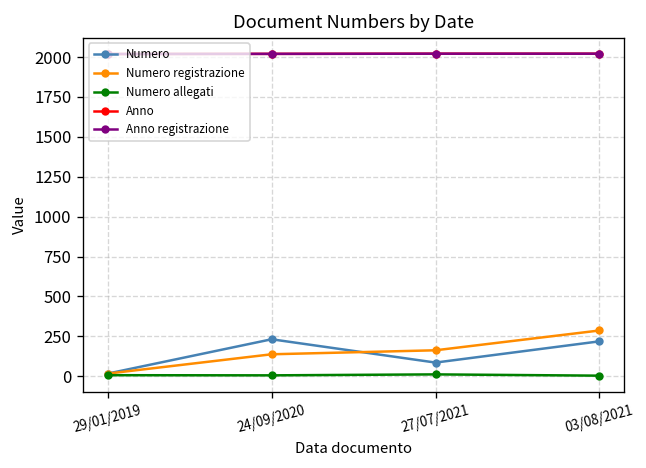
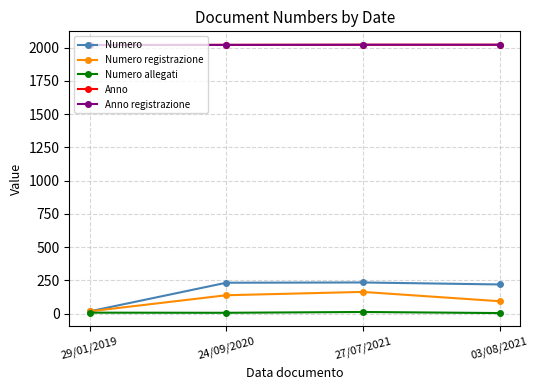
Numero, 27/07/2021: 90 -> 230
Numero registrazione, 03/08/2021: 290 -> 90
